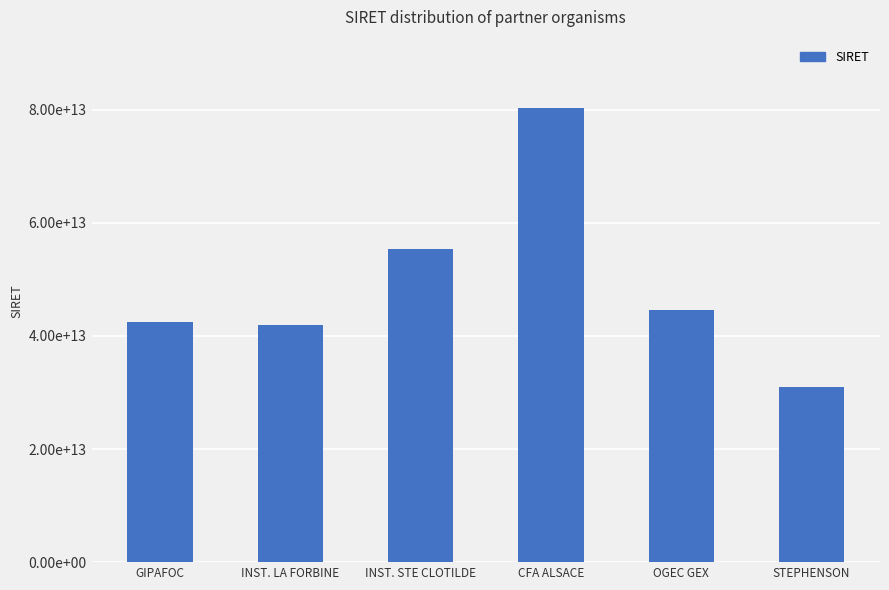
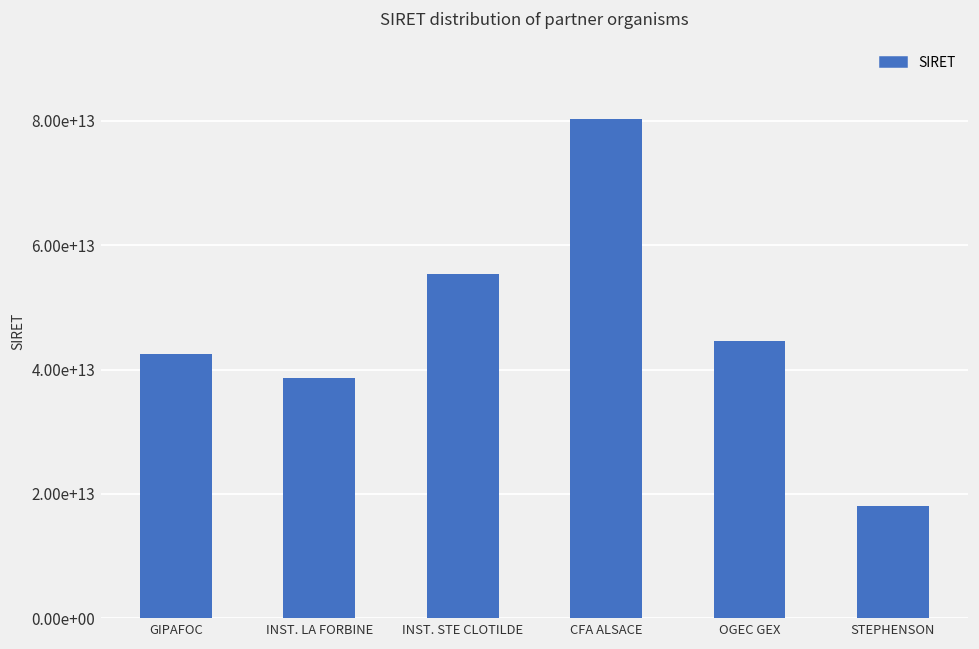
INST. LA FORBINE: 42000000000000 -> 39000000000000
STEPHENSON: 31000000000000 -> 18000000000000
